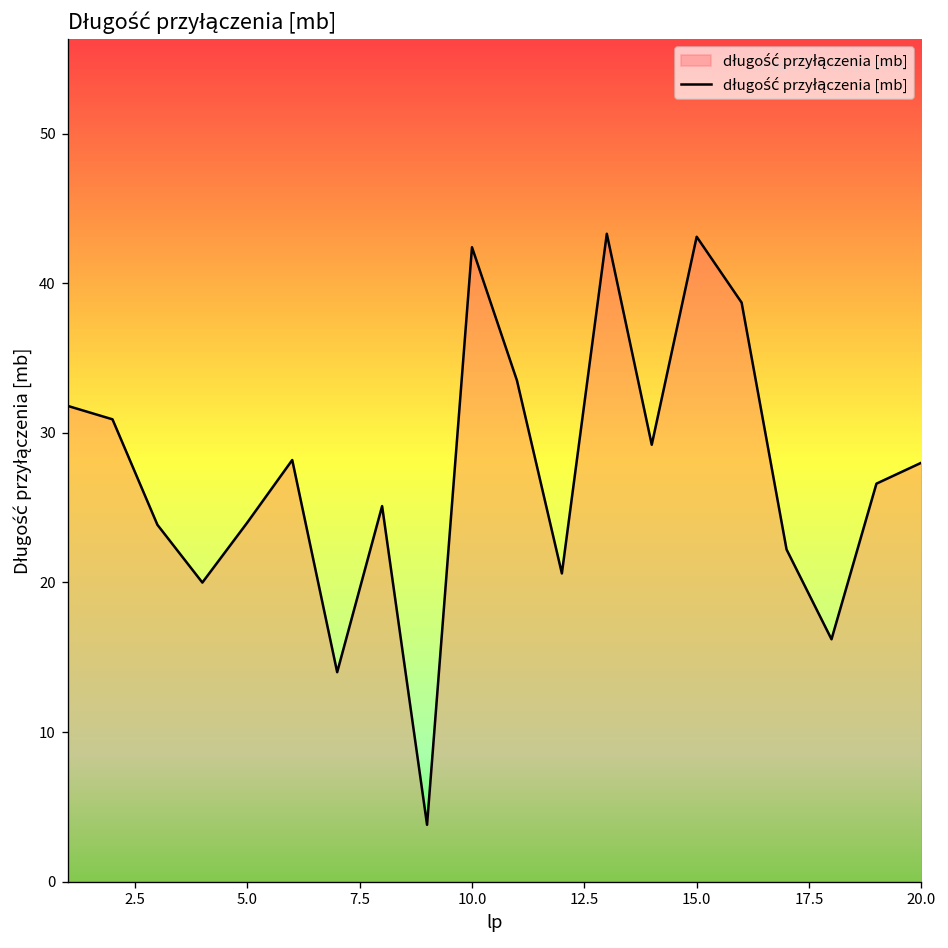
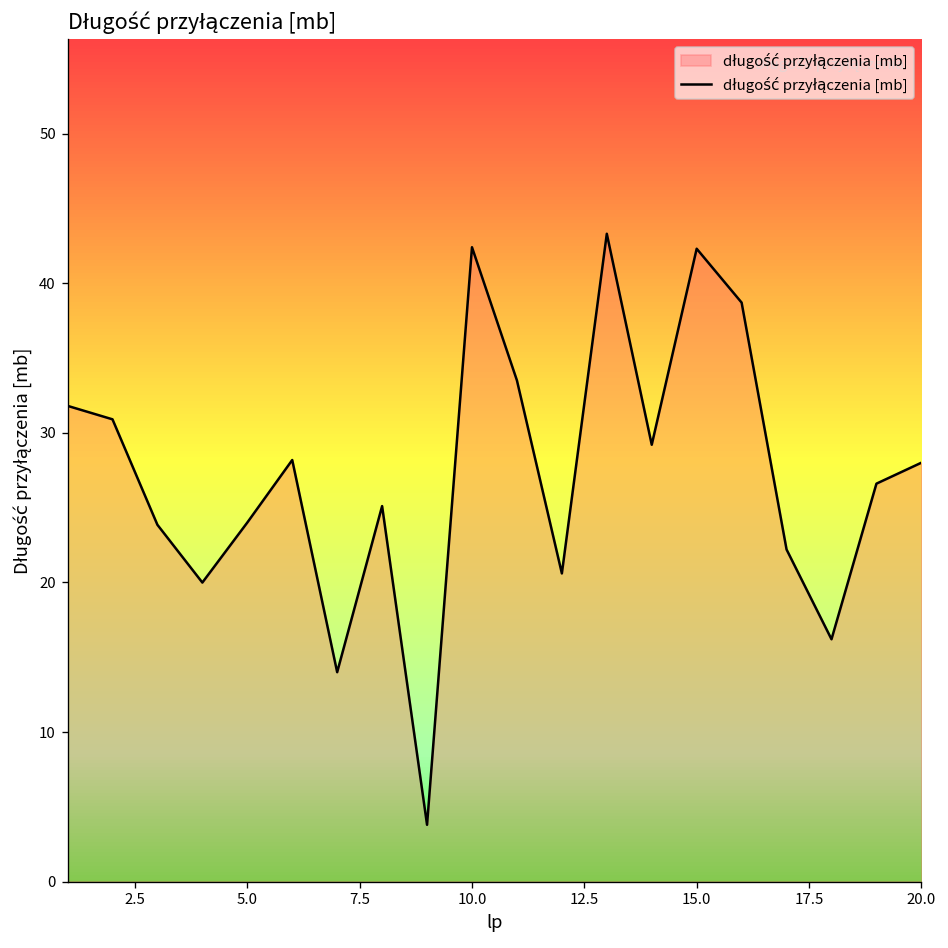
15.0: 43.1 -> 42.3
